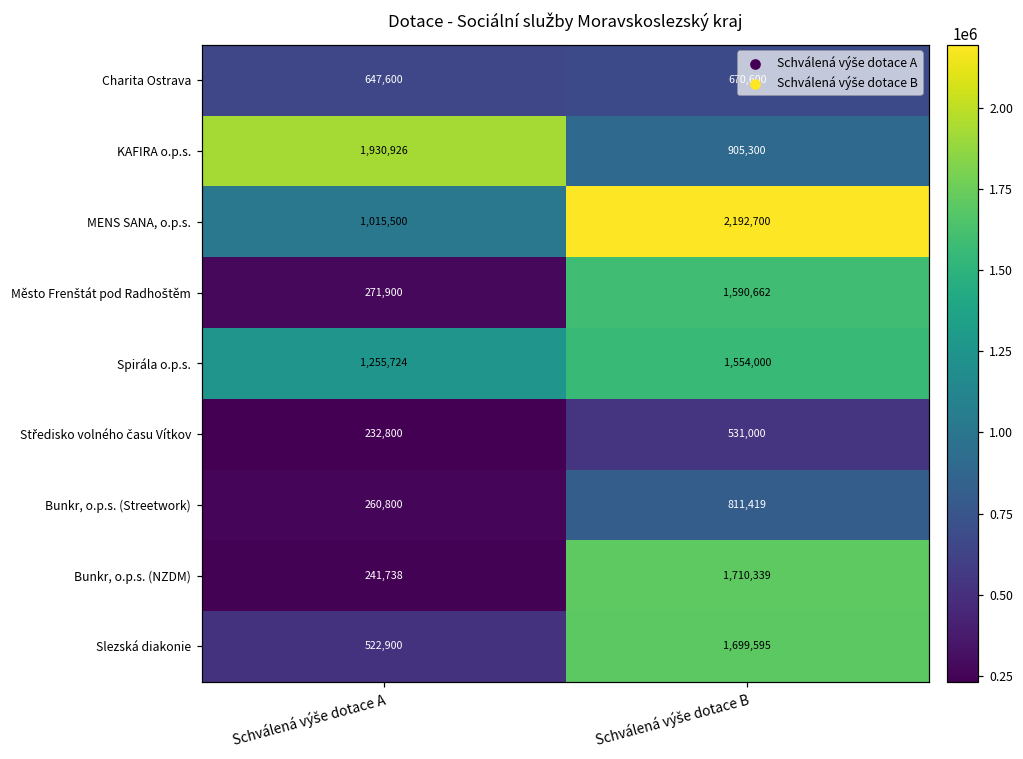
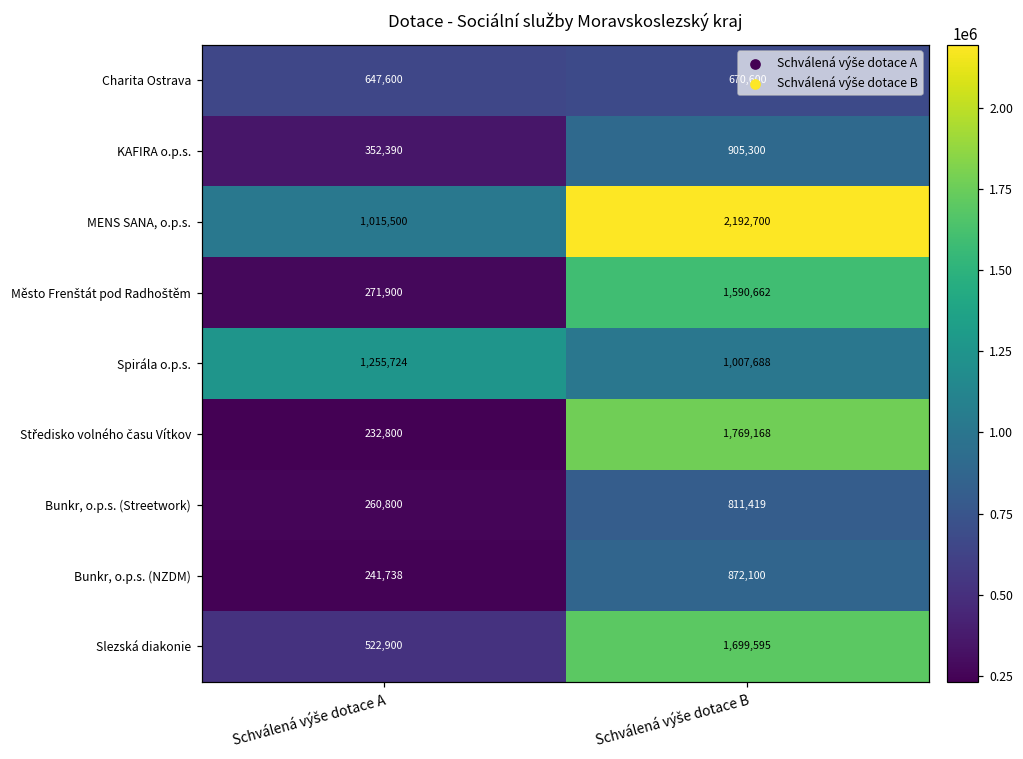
KAFIRA o.p.s., Schválená výše dotace A: 1,930,926 -> 352,390
Spirála o.p.s., Schválená výše dotace B: 1,554,000 -> 1,007,688
Středisko volného času Vítkov, Schválená výše dotace B: 531,000 -> 1,769,168
Bunkr, o.p.s. (NZDM), Schválená výše dotace B: 1,710,339 -> 872,100
